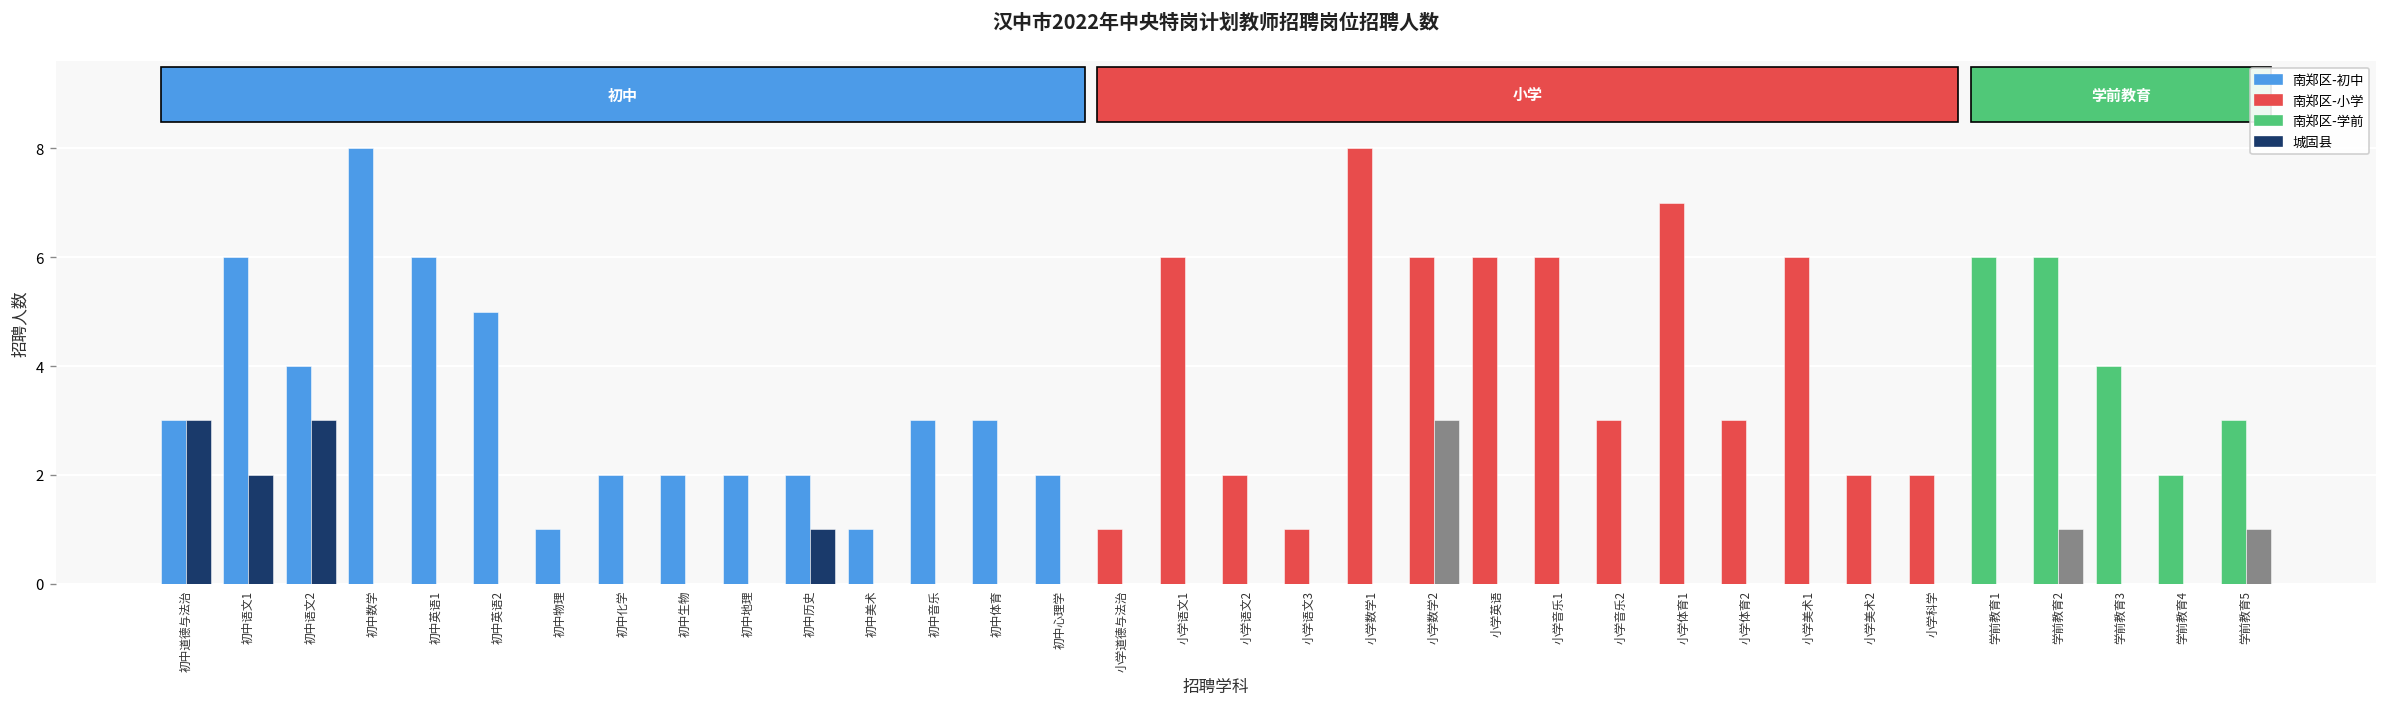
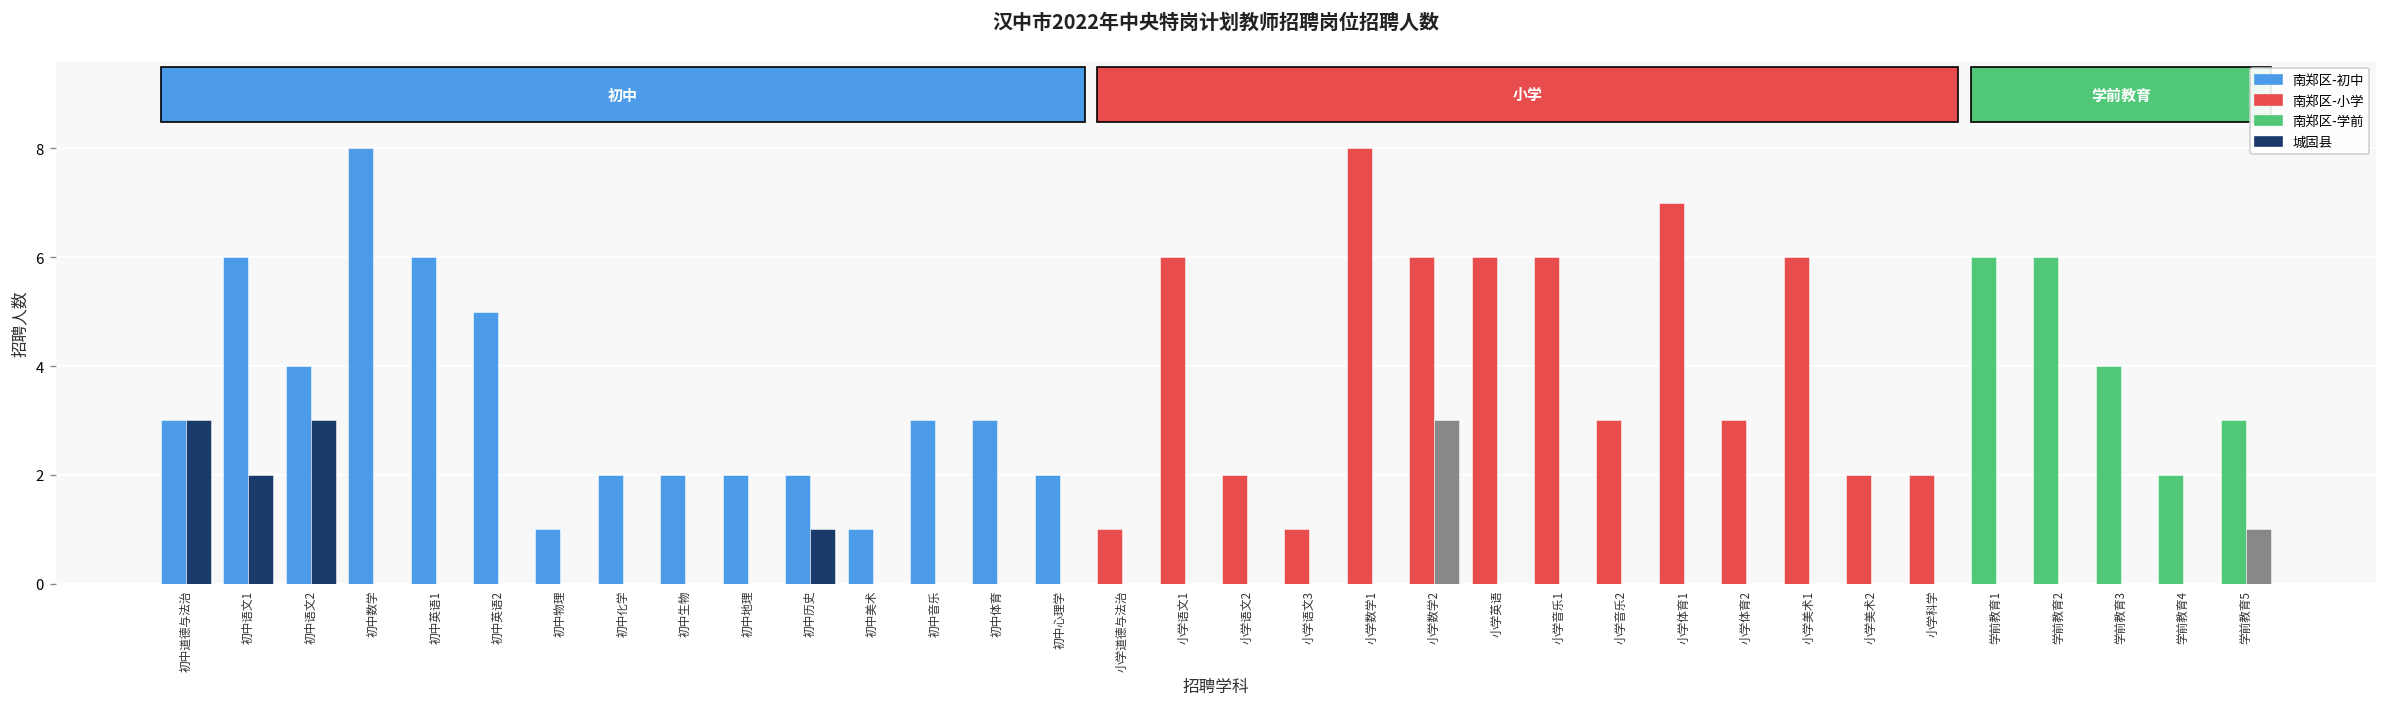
城固县, 学前教育2: 1 -> 0
